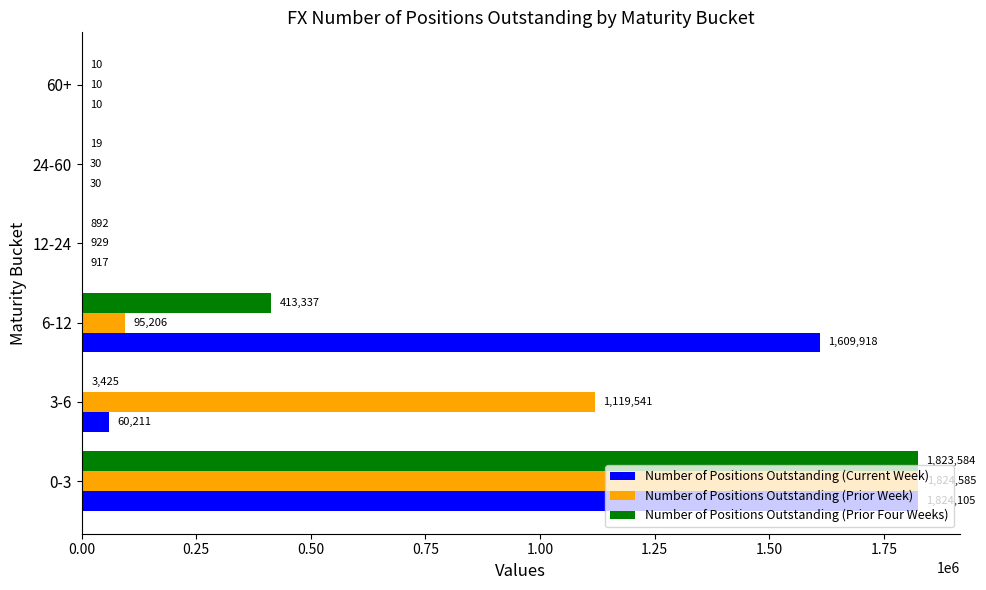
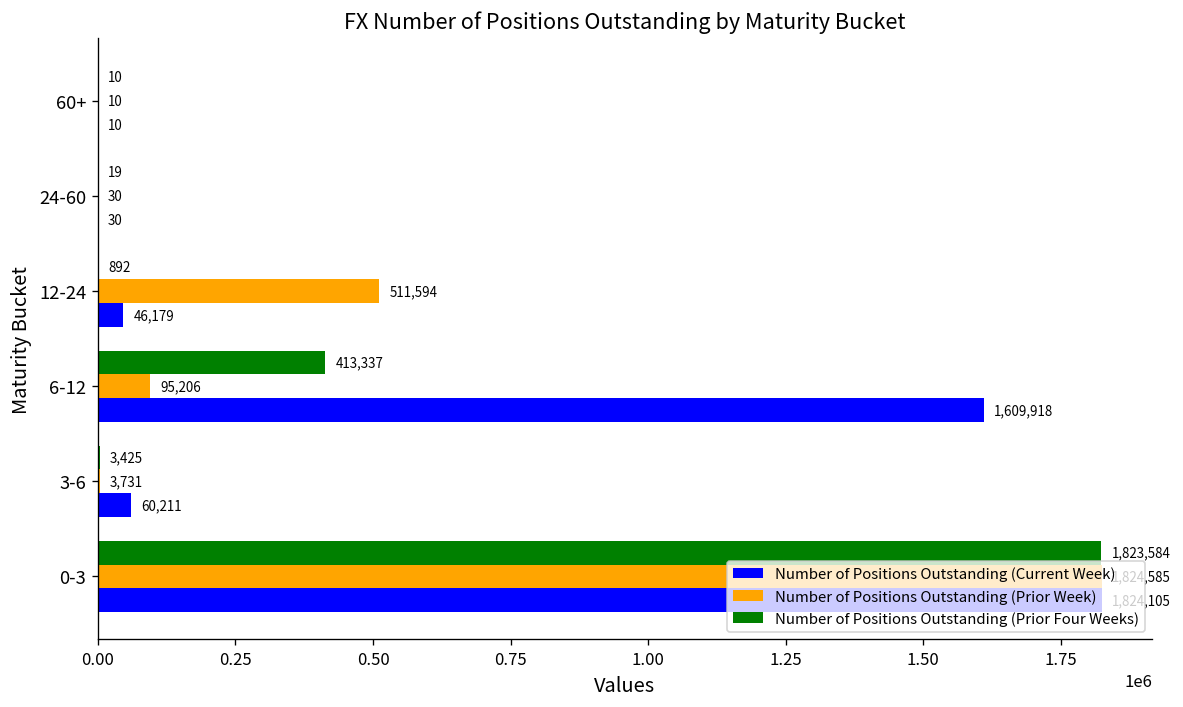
Number of Positions Outstanding (Prior Week), 12-24: 929 -> 511,594
Number of Positions Outstanding (Current Week), 12-24: 917 -> 46,179
Number of Positions Outstanding (Prior Week), 3-6: 1,119,541 -> 3,731
